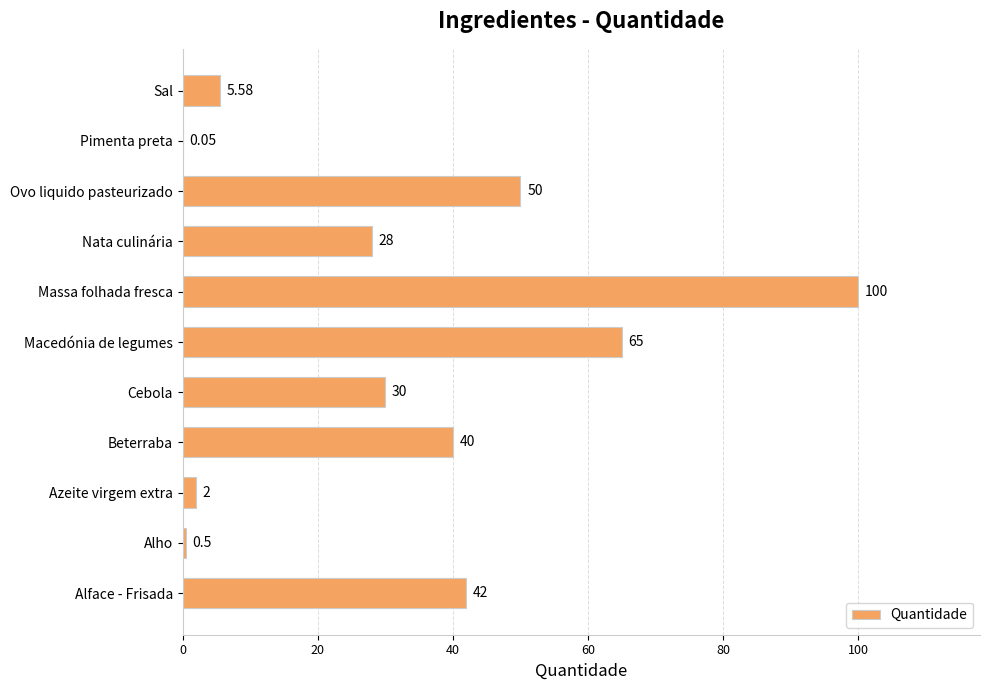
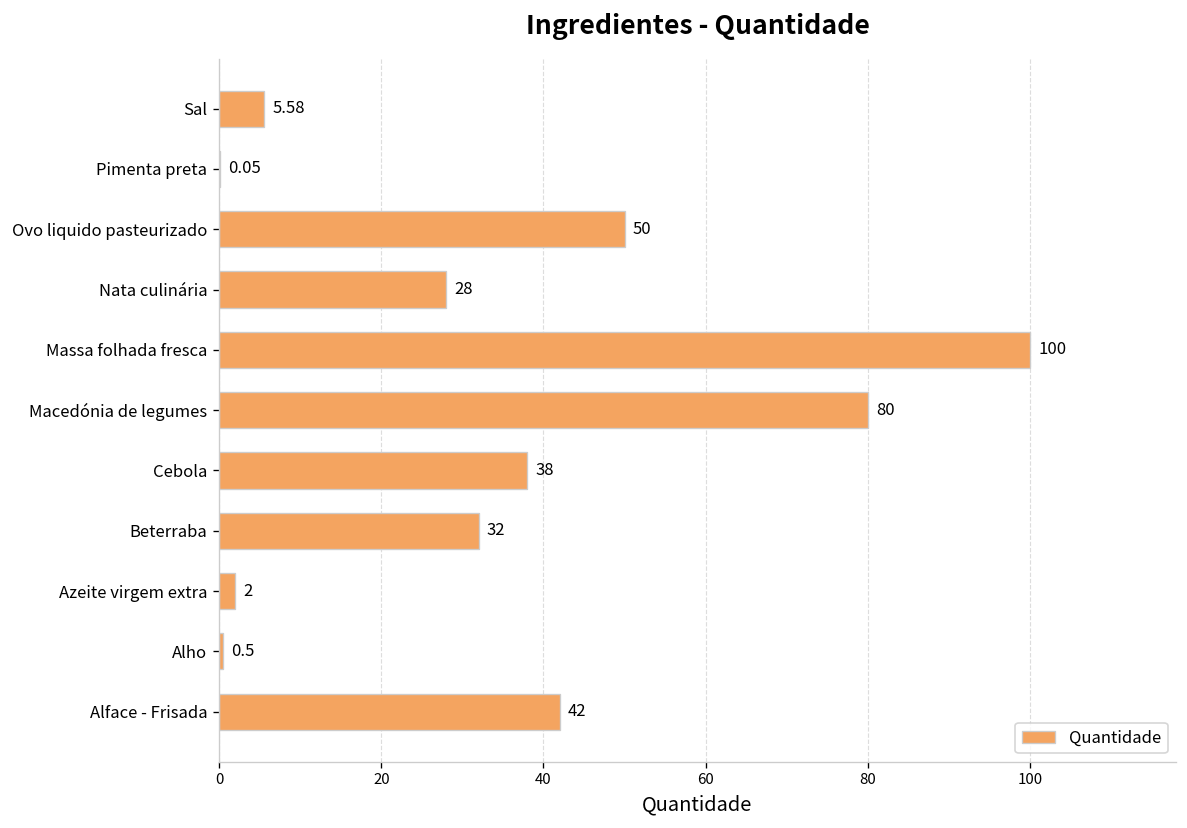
Macedónia de legumes: 65 -> 80
Cebola: 30 -> 38
Beterraba: 40 -> 32
